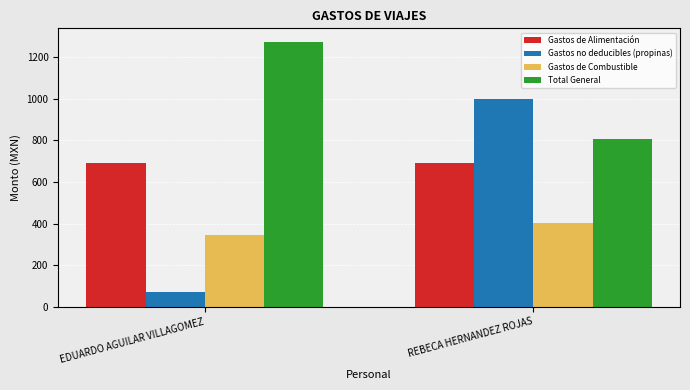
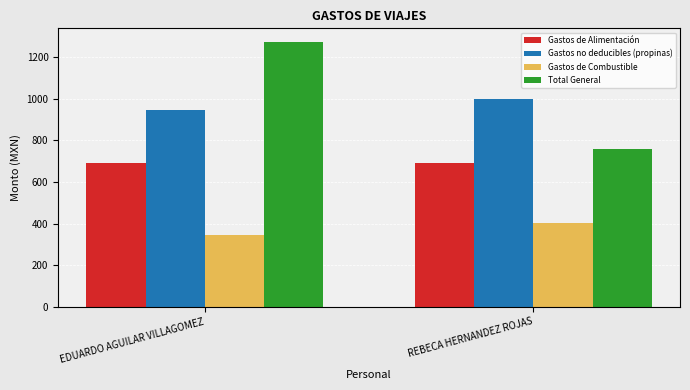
Gastos no deducibles (propinas), EDUARDO AGUILAR VILLAGOMEZ: 70 -> 950
Total General, REBECA HERNANDEZ ROJAS: 810 -> 760
